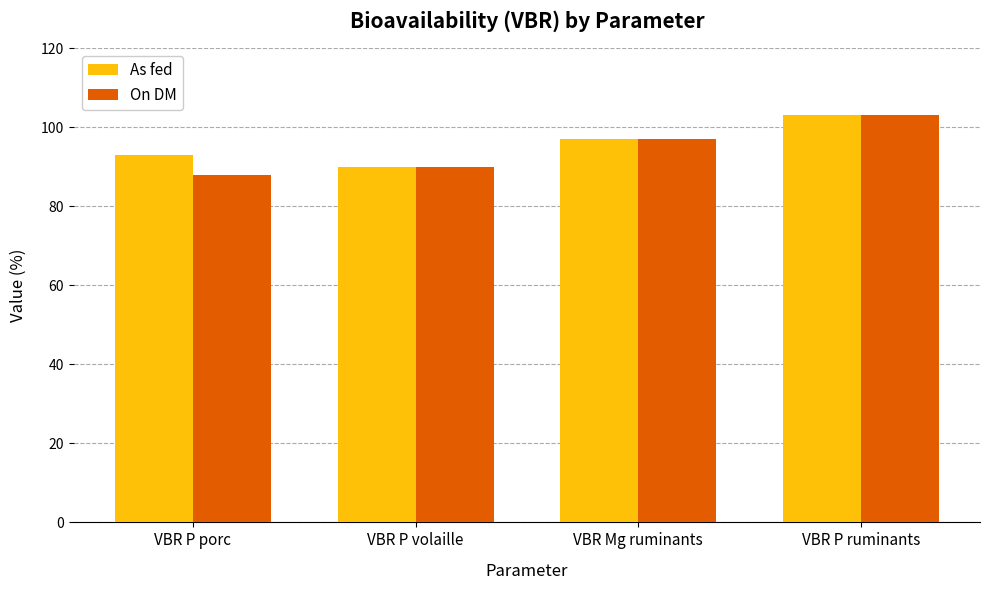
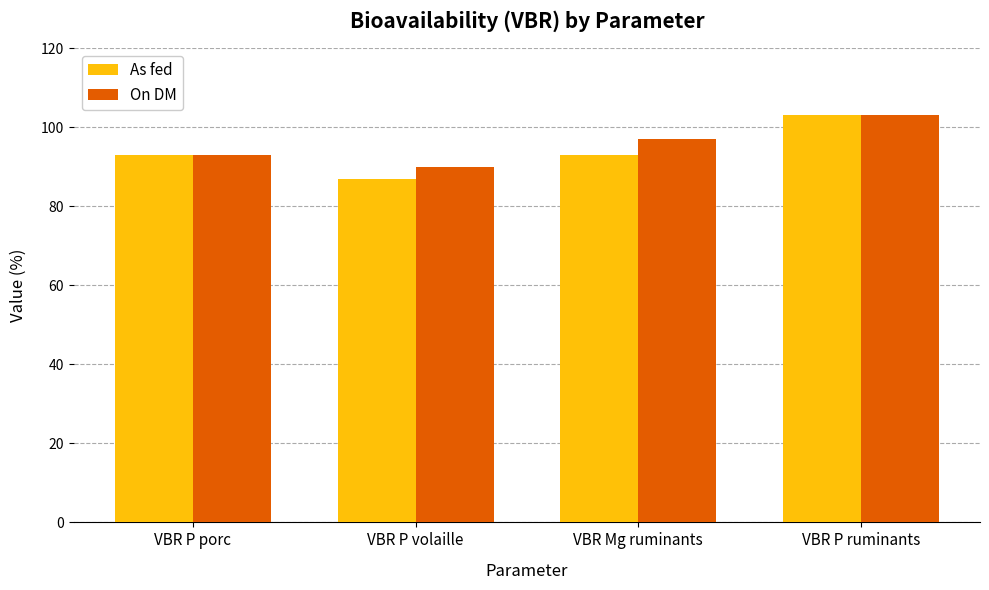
On DM, VBR P porc: 88 -> 93
As fed, VBR P volaille: 90 -> 87
As fed, VBR Mg ruminants: 97 -> 93
